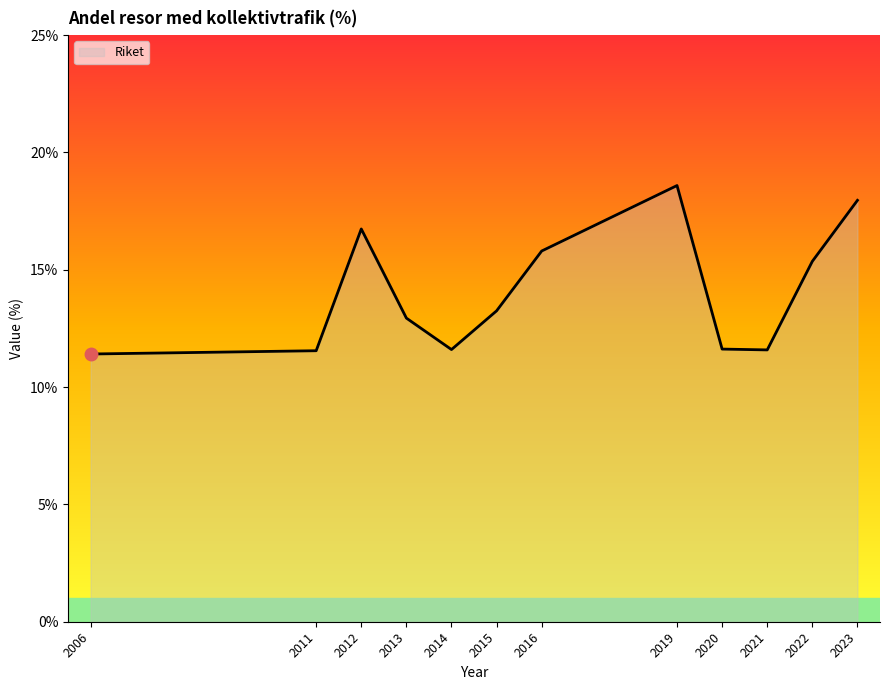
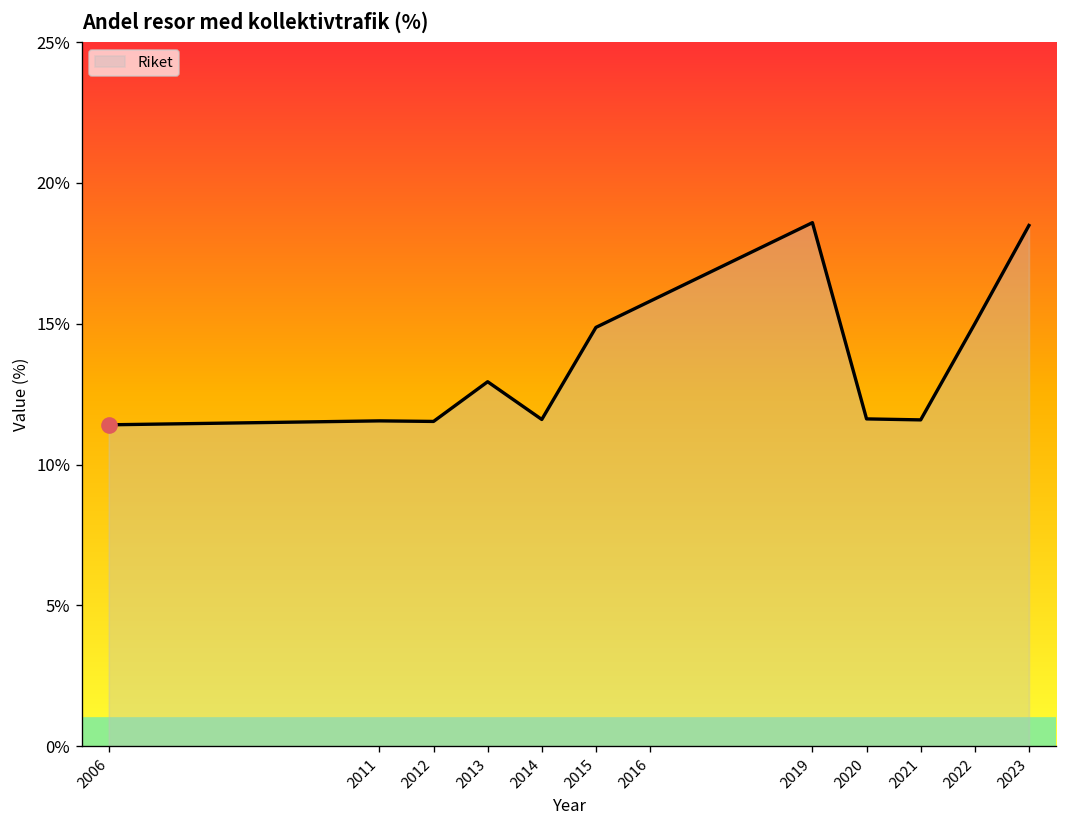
Riket, 2012: 16.7% -> 11.5%
Riket, 2015: 13.3% -> 14.9%
Riket, 2022: 15.4% -> 15.0%
Riket, 2023: 18.0% -> 18.5%
